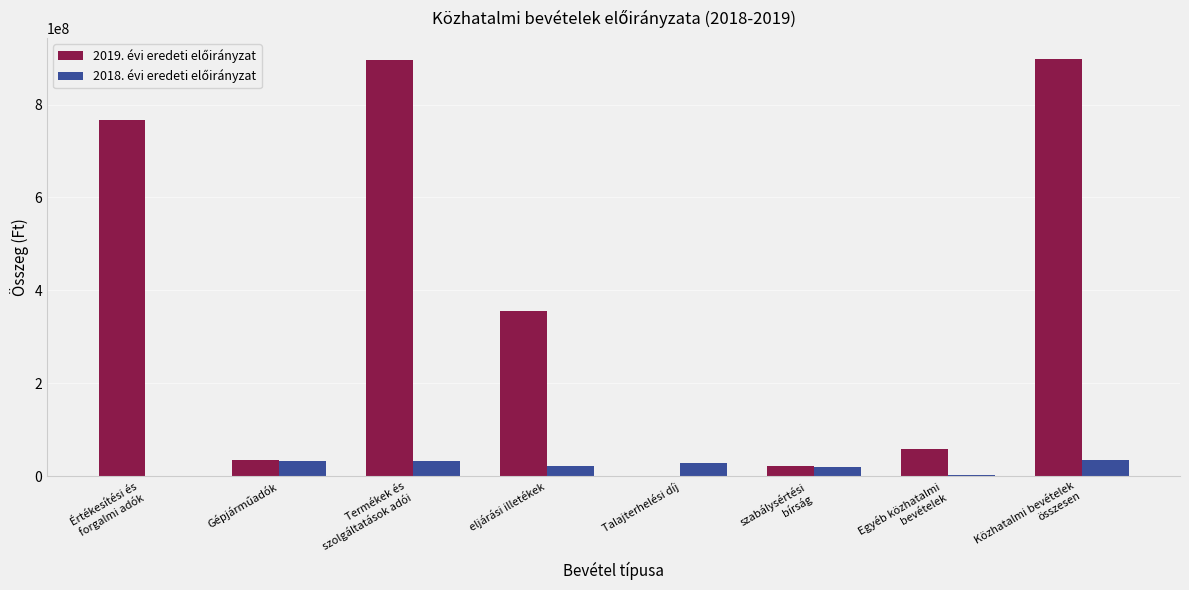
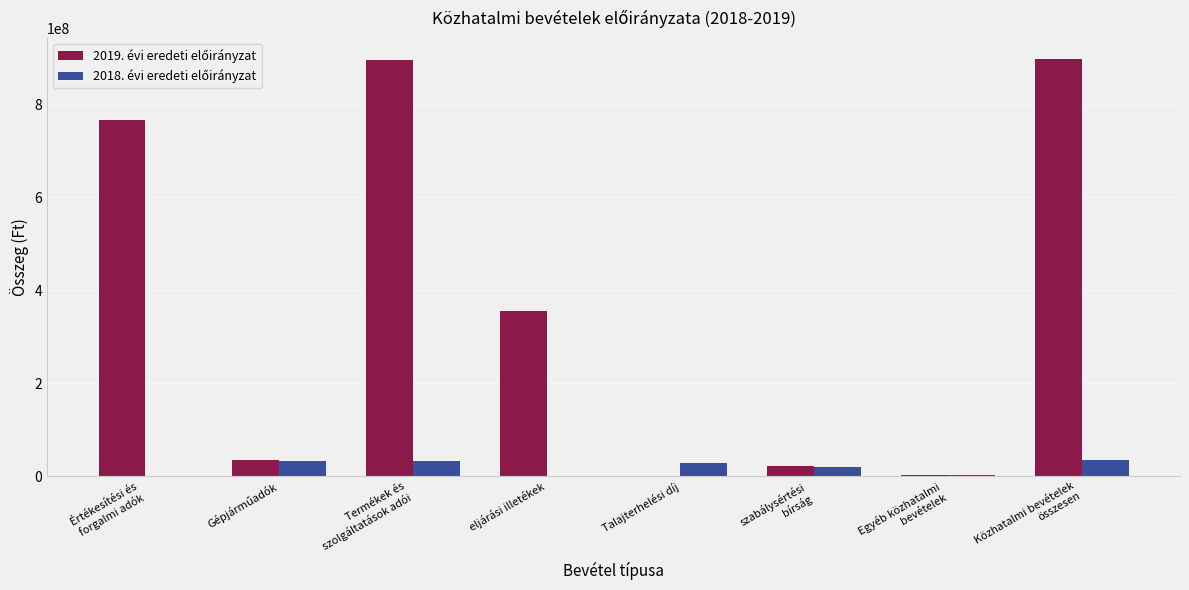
2018. évi eredeti előirányzat, eljárási illetékek: 20000000 -> 0
2019. évi eredeti előirányzat, Egyéb közhatalmi bevételek: 60000000 -> 0
